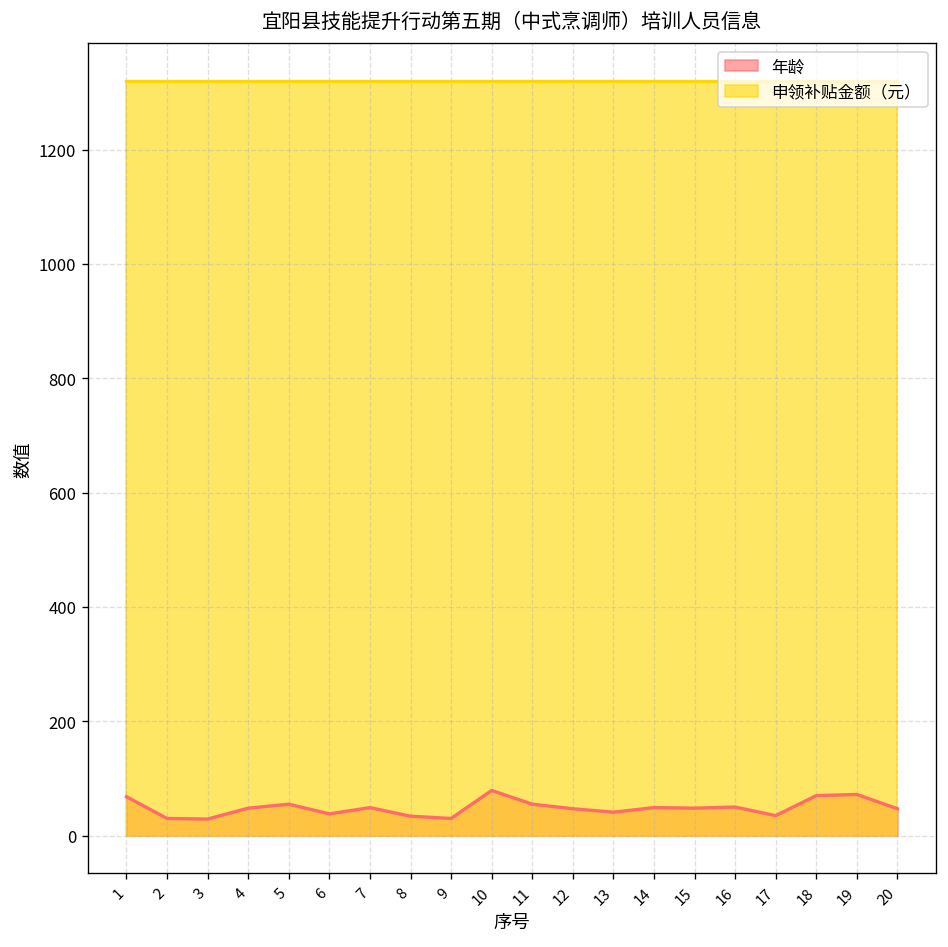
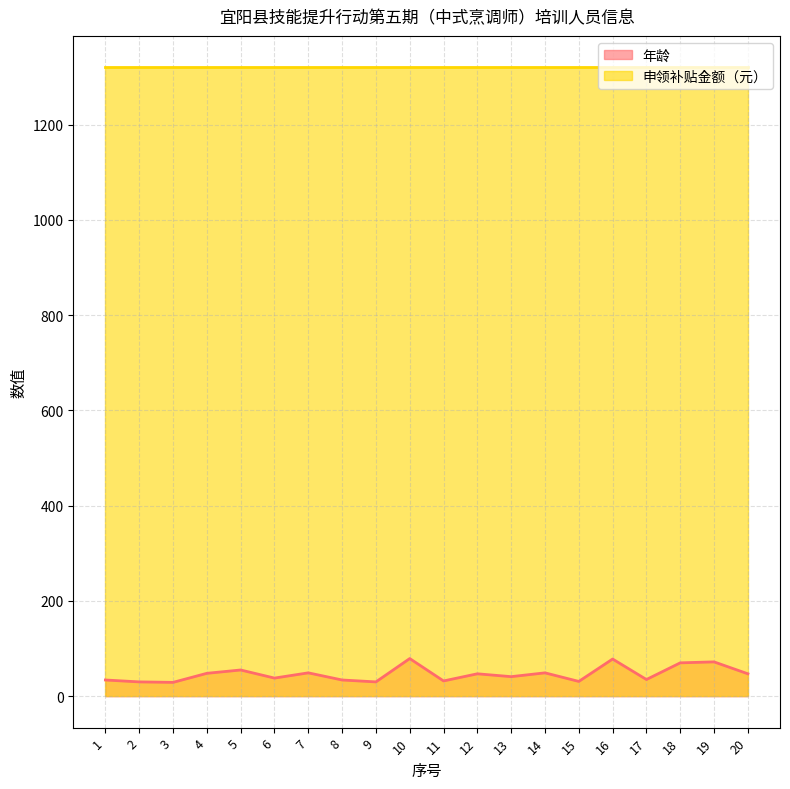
年龄, 1: 70 -> 30
年龄, 11: 60 -> 30
年龄, 15: 50 -> 30
年龄, 16: 50 -> 80
